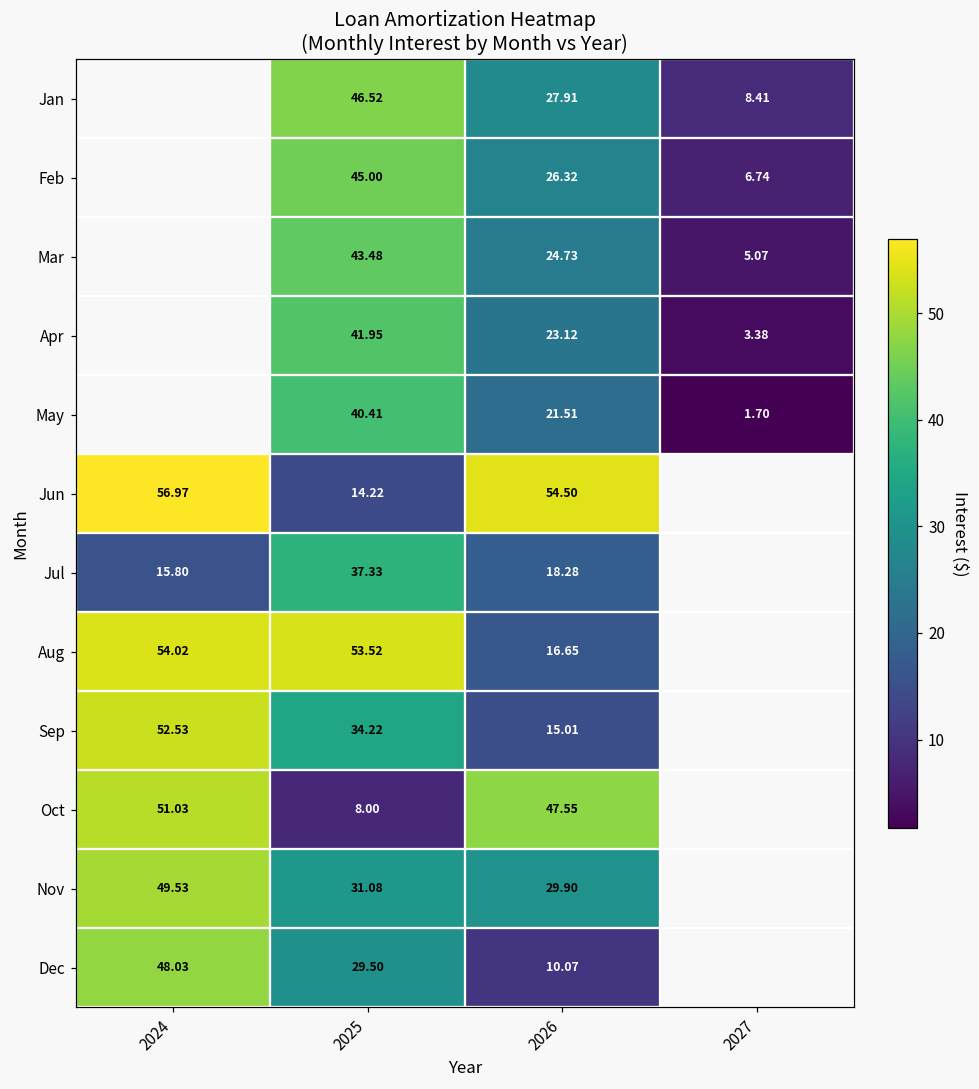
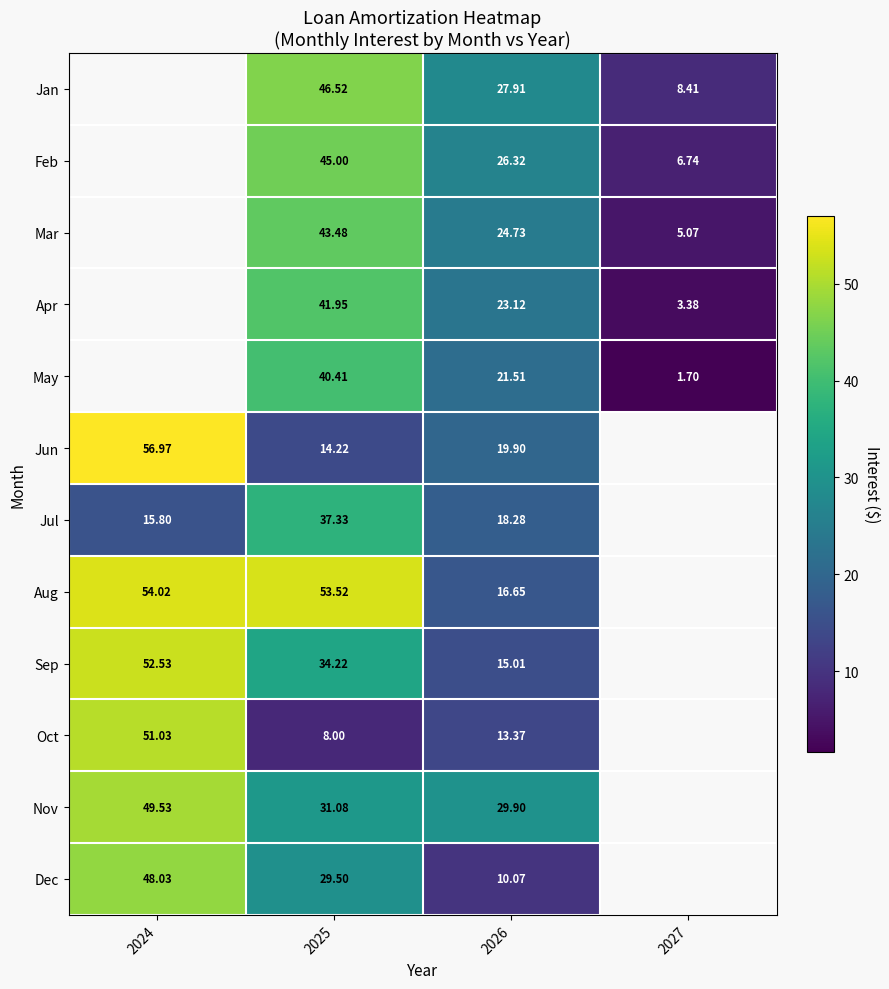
Jun, 2026: 54.50 -> 19.90
Oct, 2026: 47.55 -> 13.37
